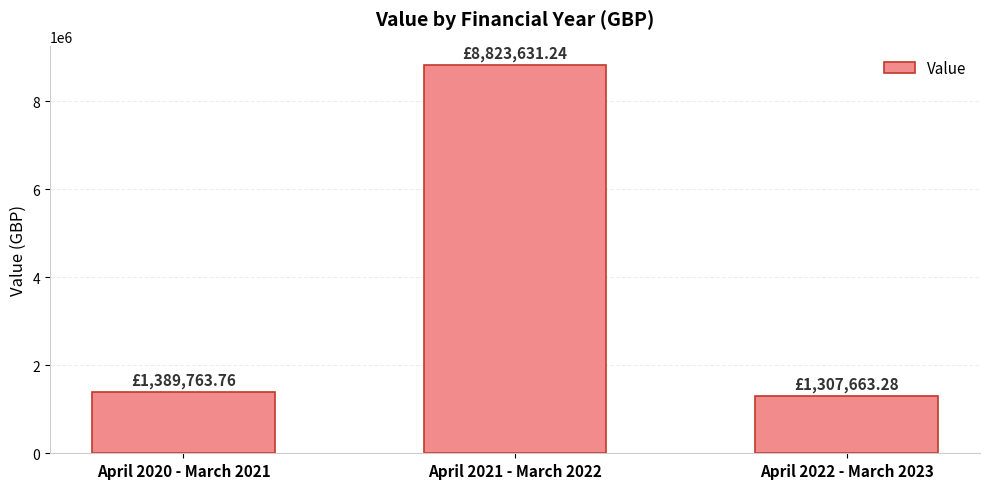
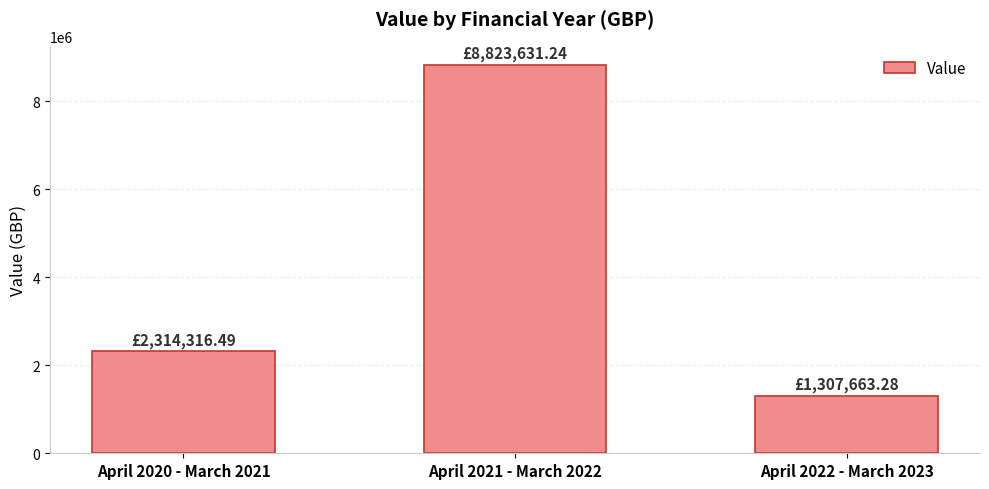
April 2020 - March 2021: £1,389,763.76 -> £2,314,316.49
